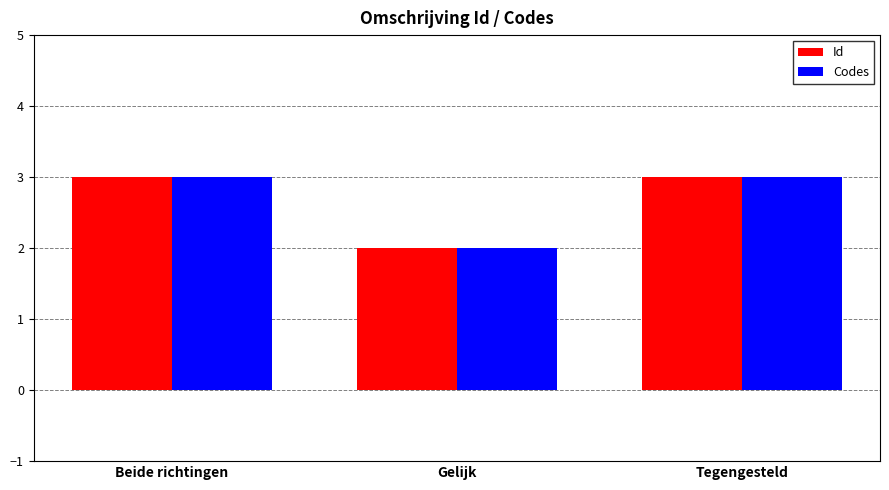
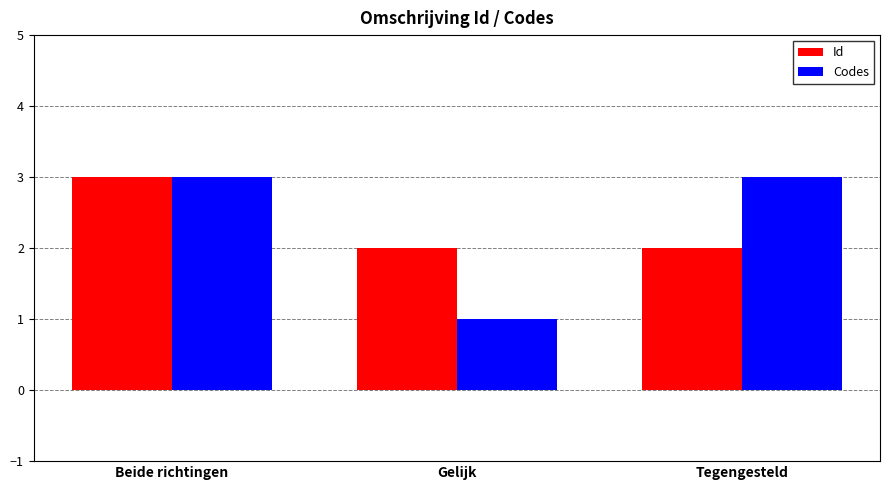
Codes, Gelijk: 2 -> 1
Id, Tegengesteld: 3 -> 2
